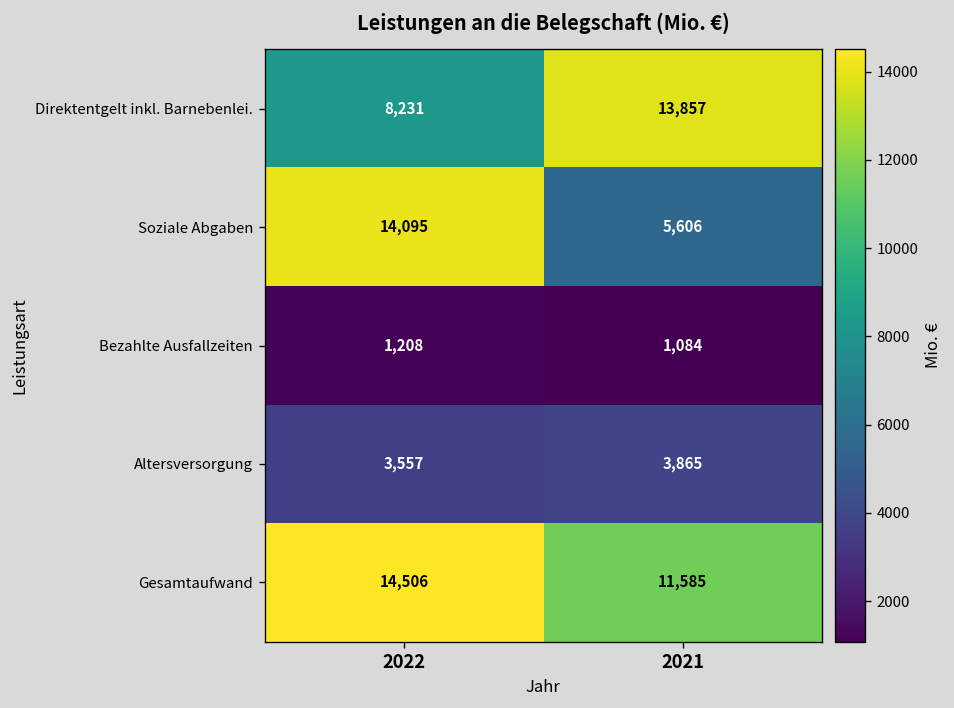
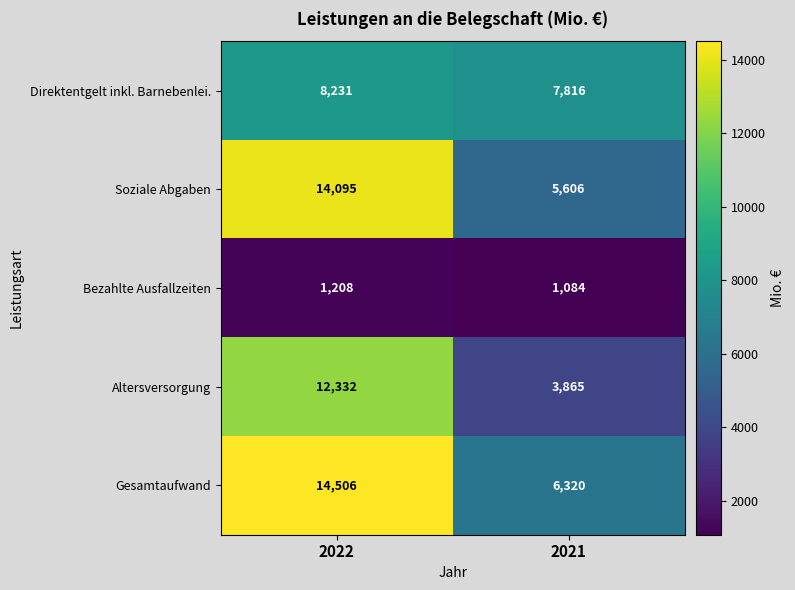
Direktentgelt inkl. Barnebenlei., 2021: 13,857 -> 7,816
Altersversorgung, 2022: 3,557 -> 12,332
Gesamtaufwand, 2021: 11,585 -> 6,320
